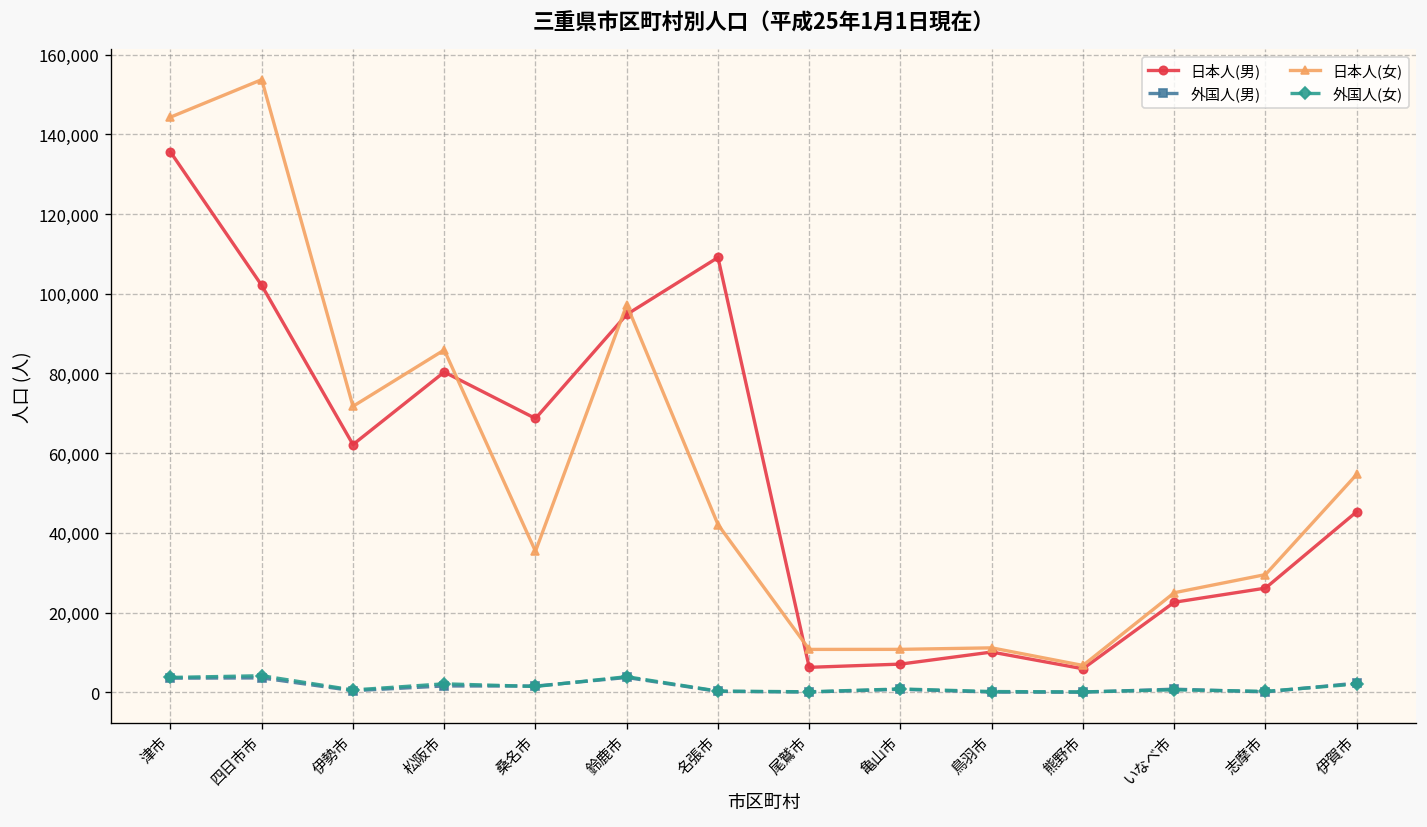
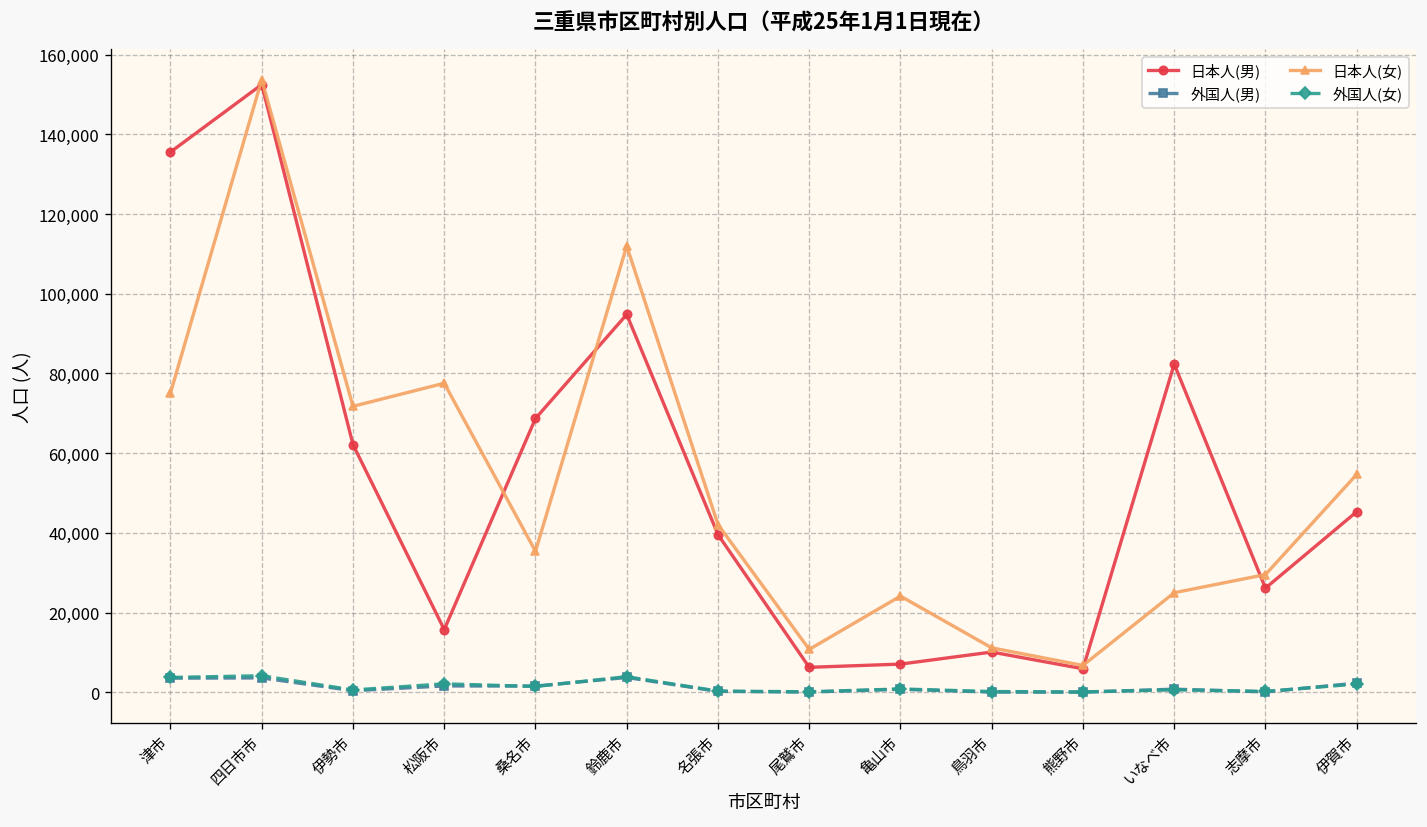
日本人(女), 津市: 144,000 -> 75,000
日本人(男), 四日市市: 102,000 -> 152,000
日本人(男), 松阪市: 80,000 -> 16,000
日本人(女), 松阪市: 86,000 -> 78,000
日本人(女), 鈴鹿市: 97,000 -> 112,000
日本人(男), 名張市: 109,000 -> 40,000
日本人(女), 亀山市: 11,000 -> 24,000
日本人(男), いなべ市: 23,000 -> 82,000
